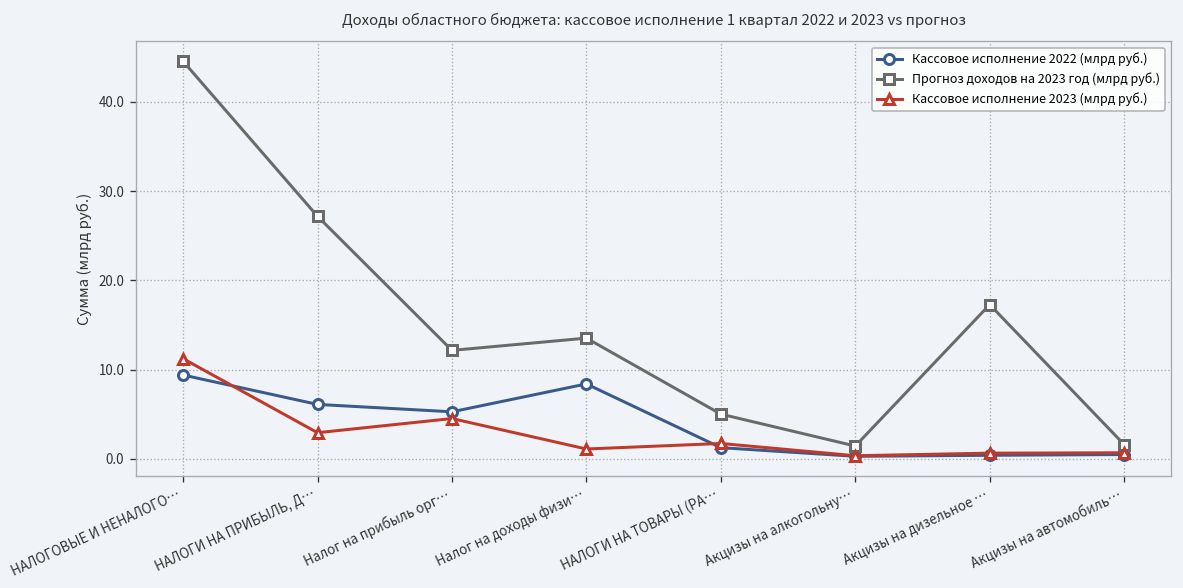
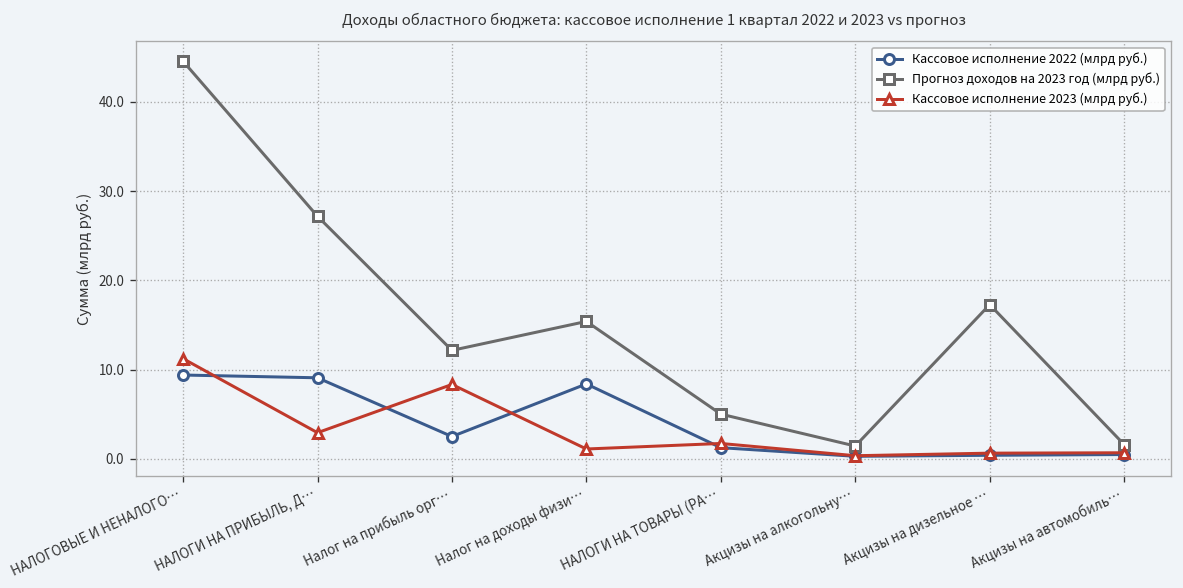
Кассовое исполнение 2022 (млрд руб.), НАЛОГИ НА ПРИБЫЛЬ, Д…: 6 -> 9
Кассовое исполнение 2022 (млрд руб.), Налог на прибыль орг…: 5 -> 2
Кассовое исполнение 2023 (млрд руб.), Налог на прибыль орг…: 5 -> 8
Прогноз доходов на 2023 год (млрд руб.), Налог на доходы физи…: 14 -> 15
